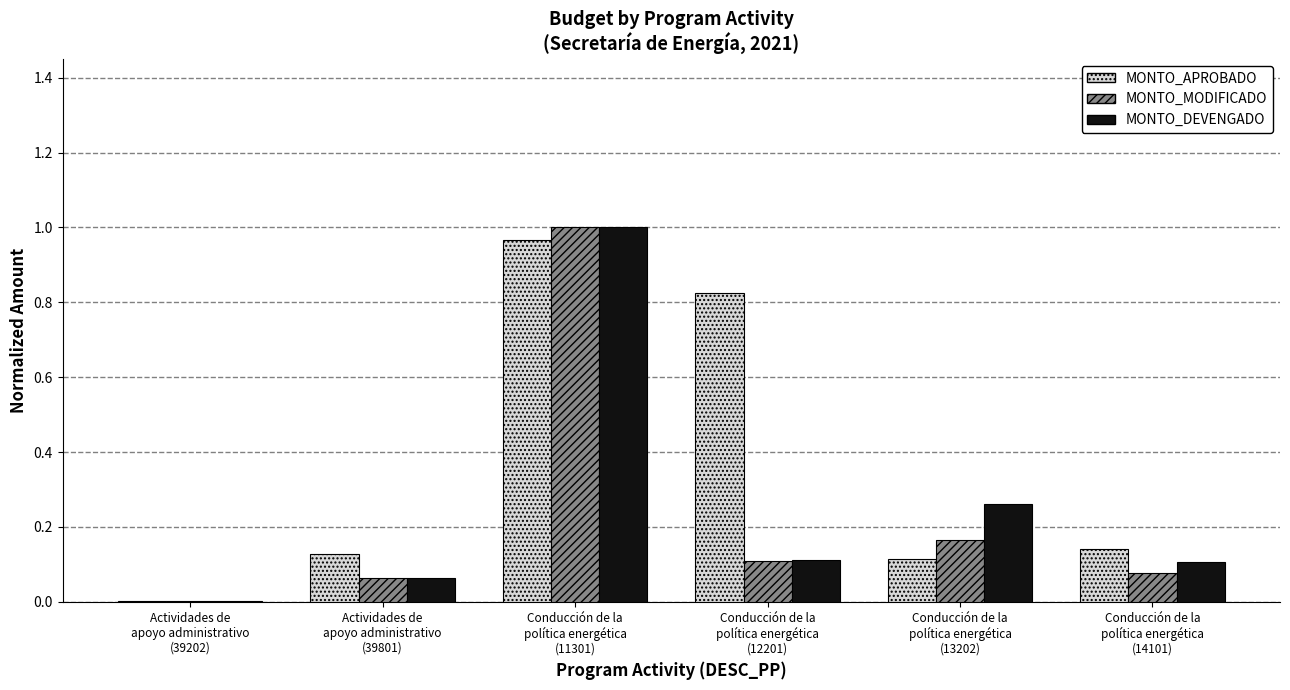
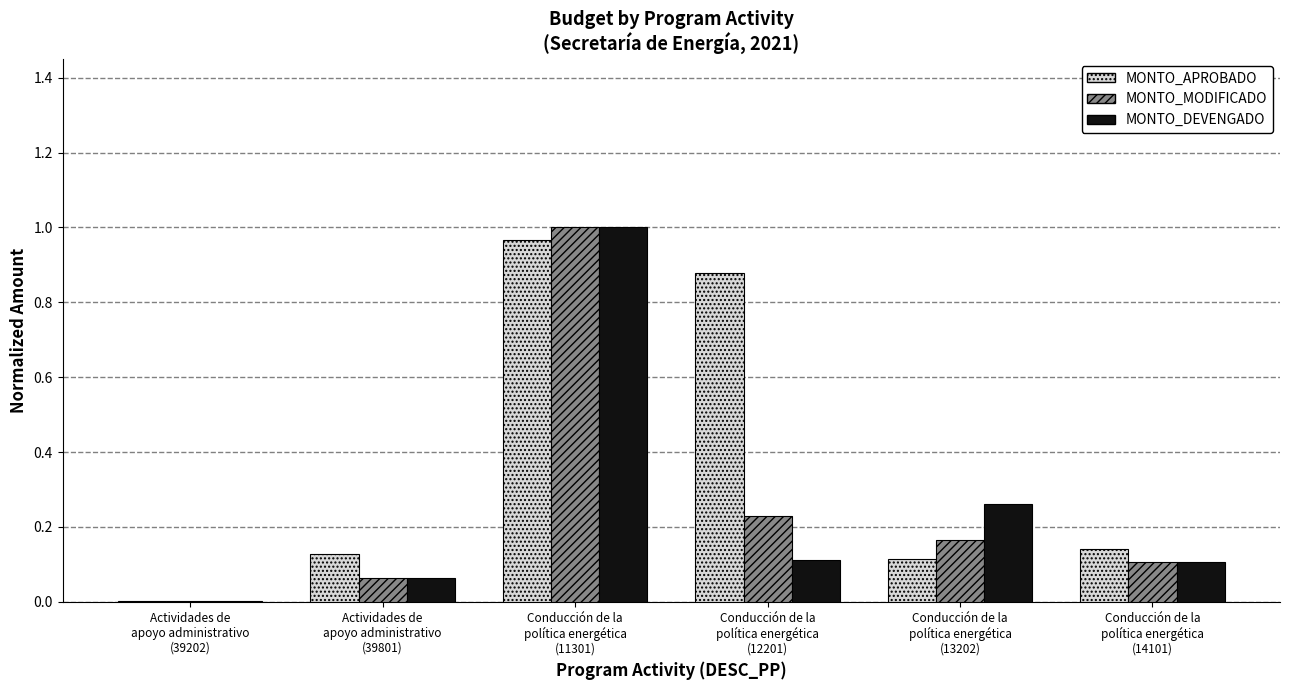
MONTO_APROBADO, Conducción de la política energética (12201): 0.82 -> 0.88
MONTO_MODIFICADO, Conducción de la política energética (12201): 0.11 -> 0.23
MONTO_MODIFICADO, Conducción de la política energética (14101): 0.08 -> 0.11
